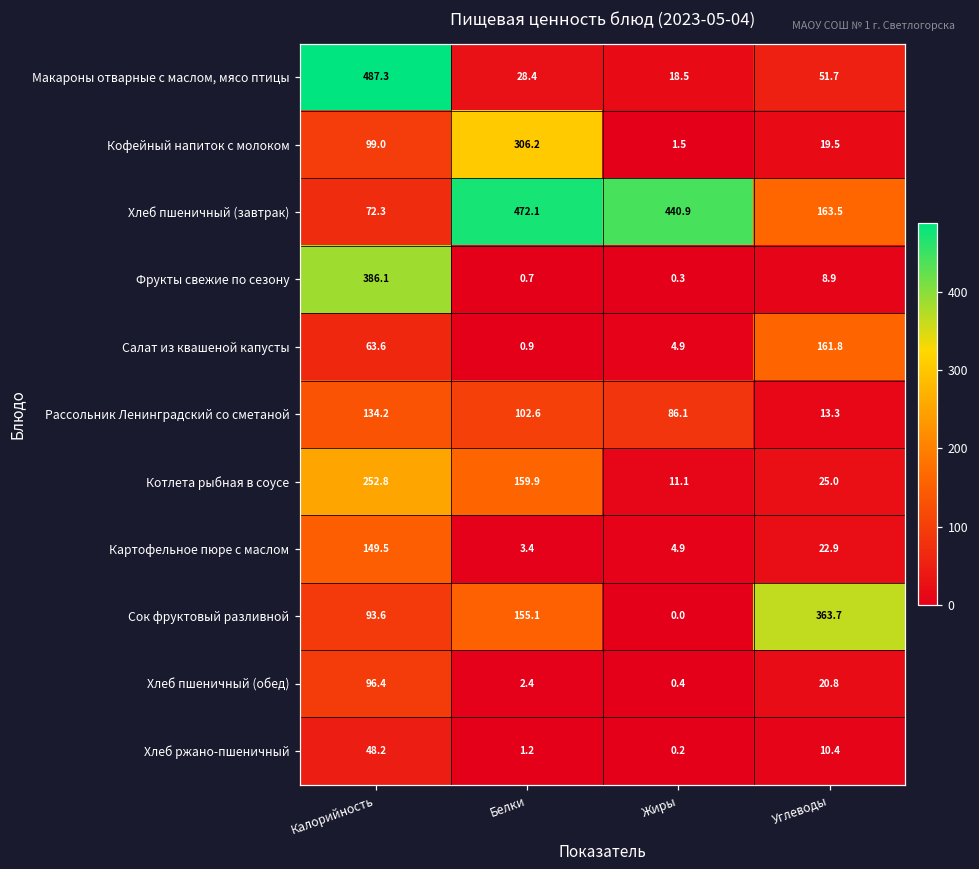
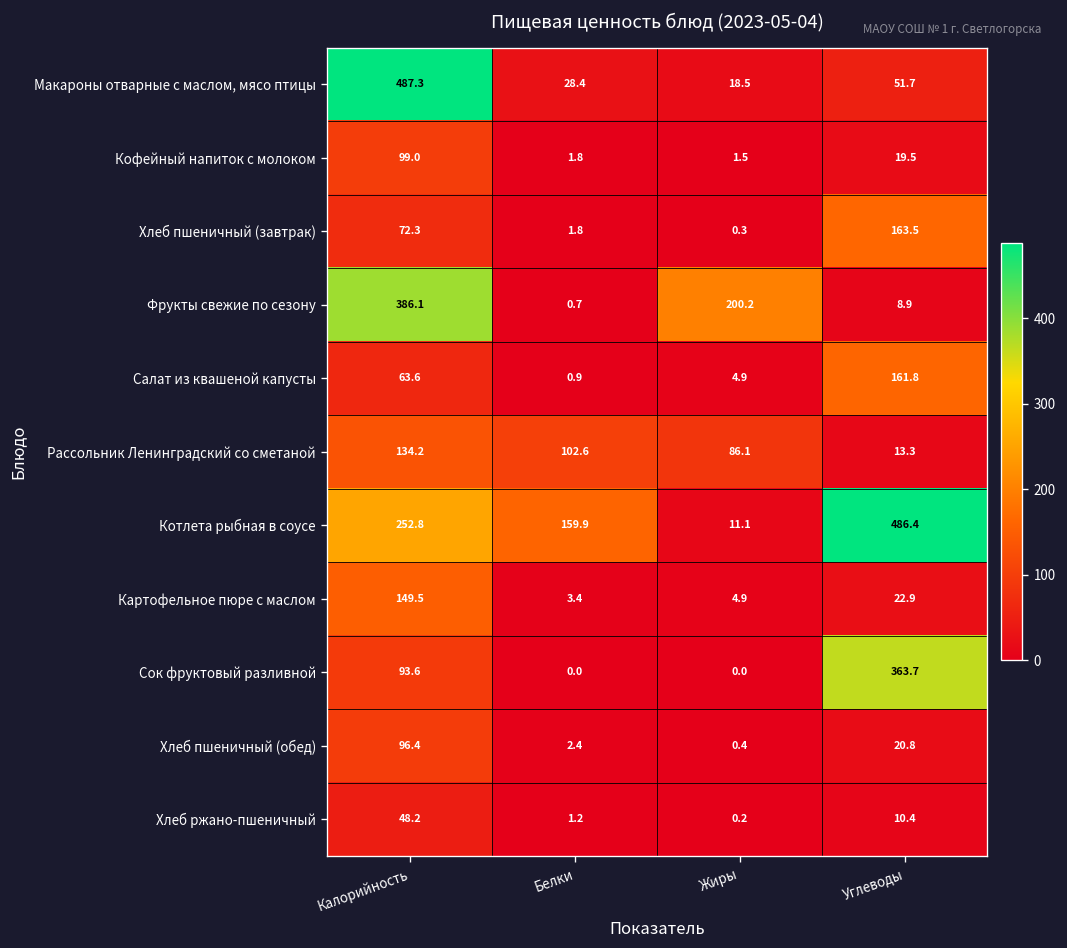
Кофейный напиток с молоком, Белки: 306.2 -> 1.8
Хлеб пшеничный (завтрак), Белки: 472.1 -> 1.8
Хлеб пшеничный (завтрак), Жиры: 440.9 -> 0.3
Фрукты свежие по сезону, Жиры: 0.3 -> 200.2
Котлета рыбная в соусе, Углеводы: 25.0 -> 486.4
Сок фруктовый разливной, Белки: 155.1 -> 0.0
